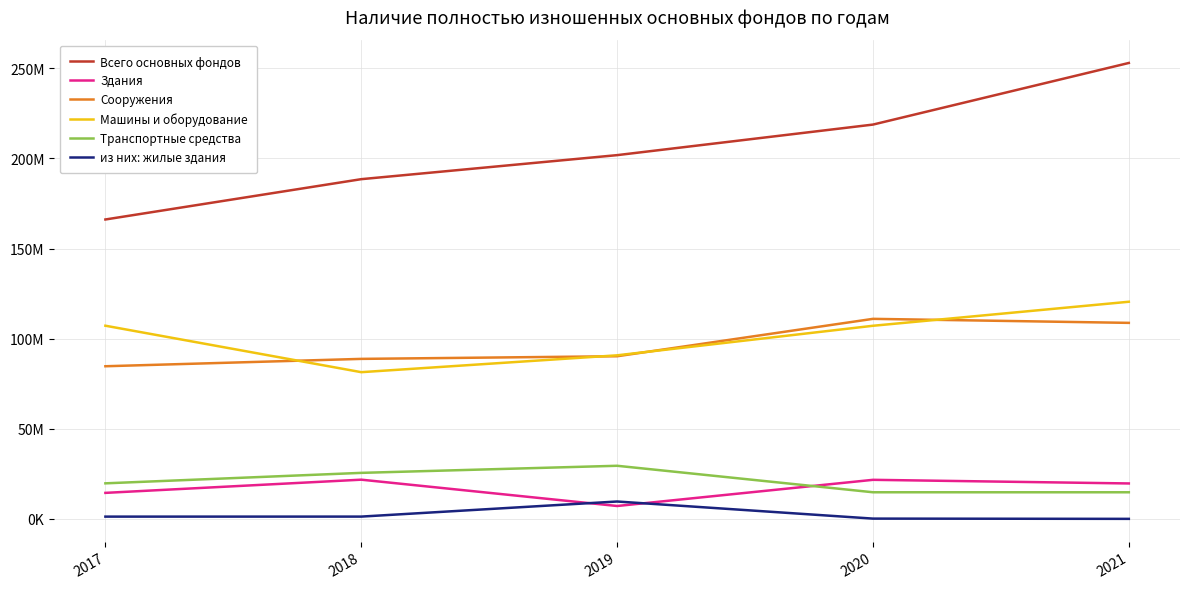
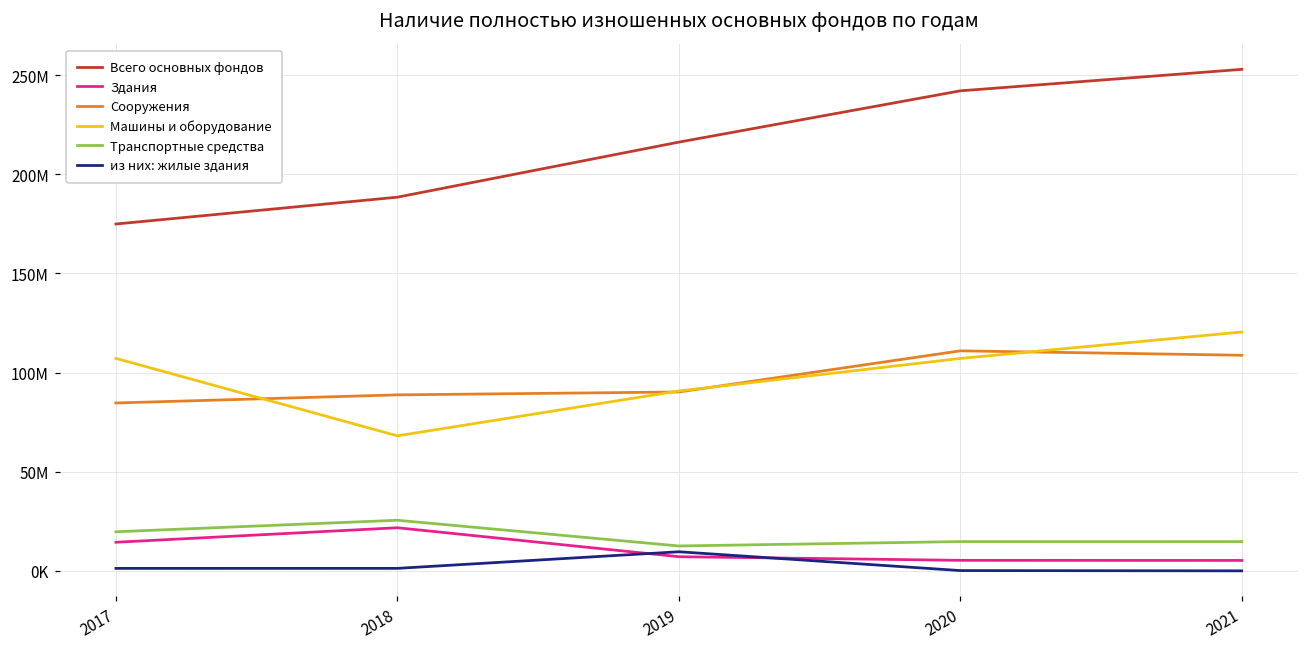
Всего основных фондов, 2017: 166000000 -> 175000000
Машины и оборудование, 2018: 81000000 -> 68000000
Всего основных фондов, 2019: 202000000 -> 216000000
Транспортные средства, 2019: 29000000 -> 13000000
Всего основных фондов, 2020: 219000000 -> 242000000
Здания, 2020: 22000000 -> 5000000
Здания, 2021: 20000000 -> 5000000
